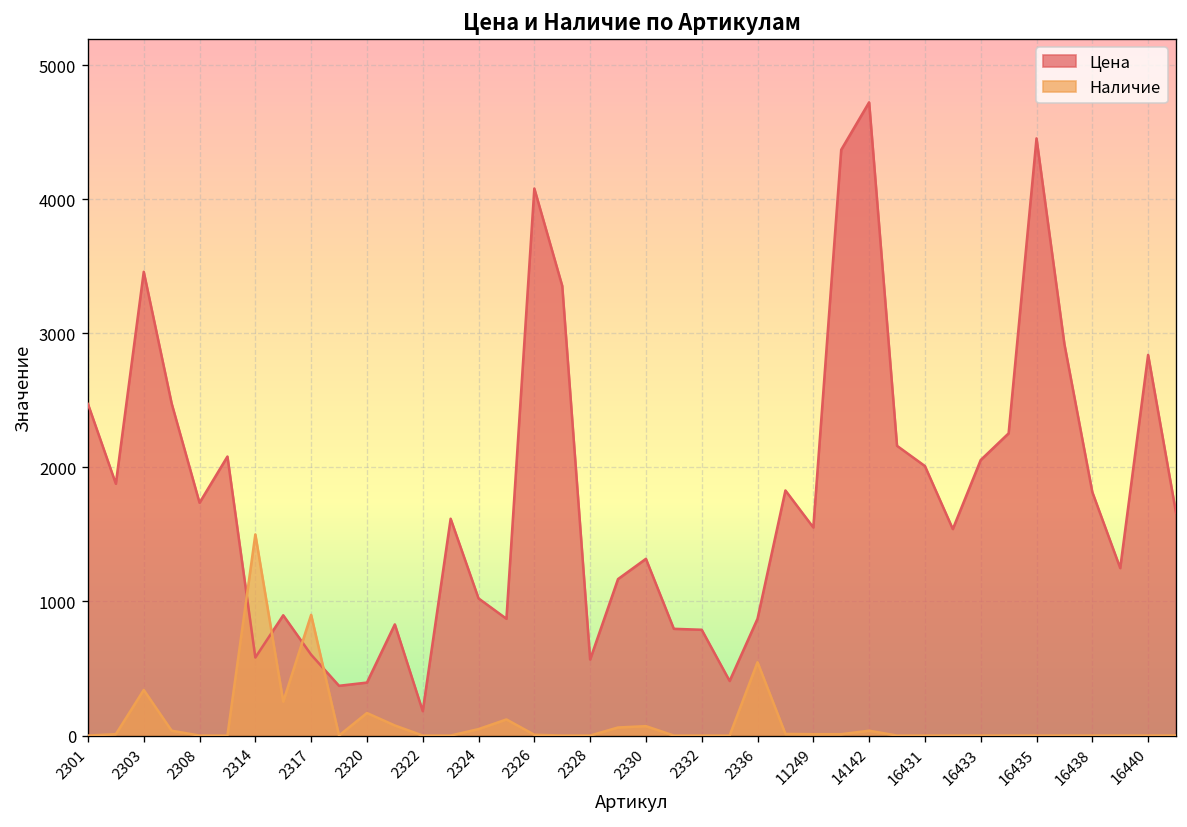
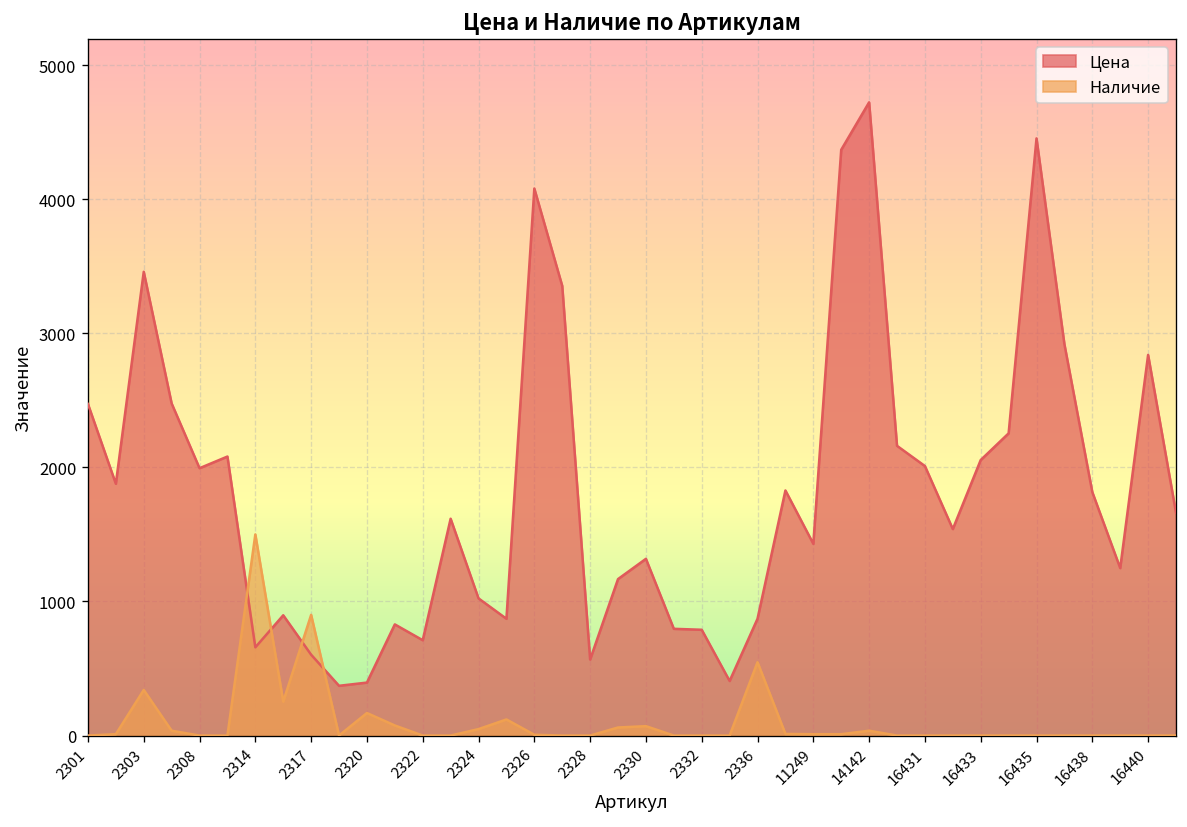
Цена, 2308: 1740 -> 1990
Цена, 2314: 580 -> 660
Цена, 2322: 180 -> 710
Цена, 11249: 1550 -> 1430
